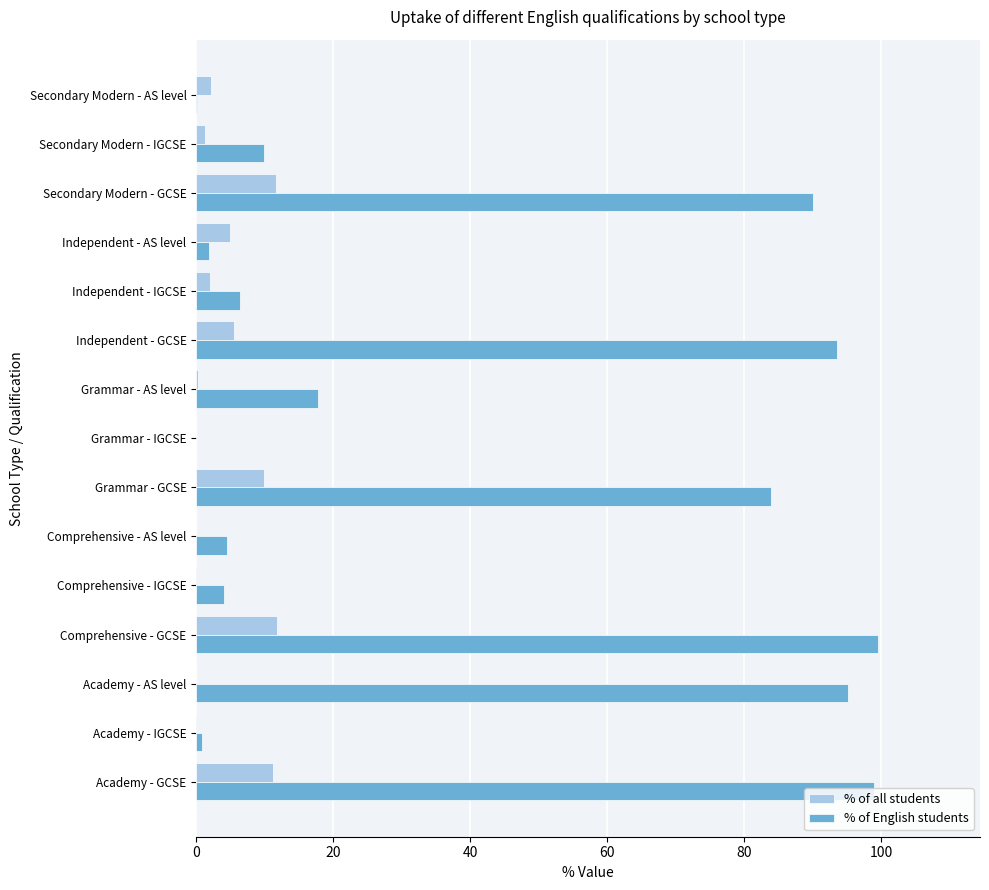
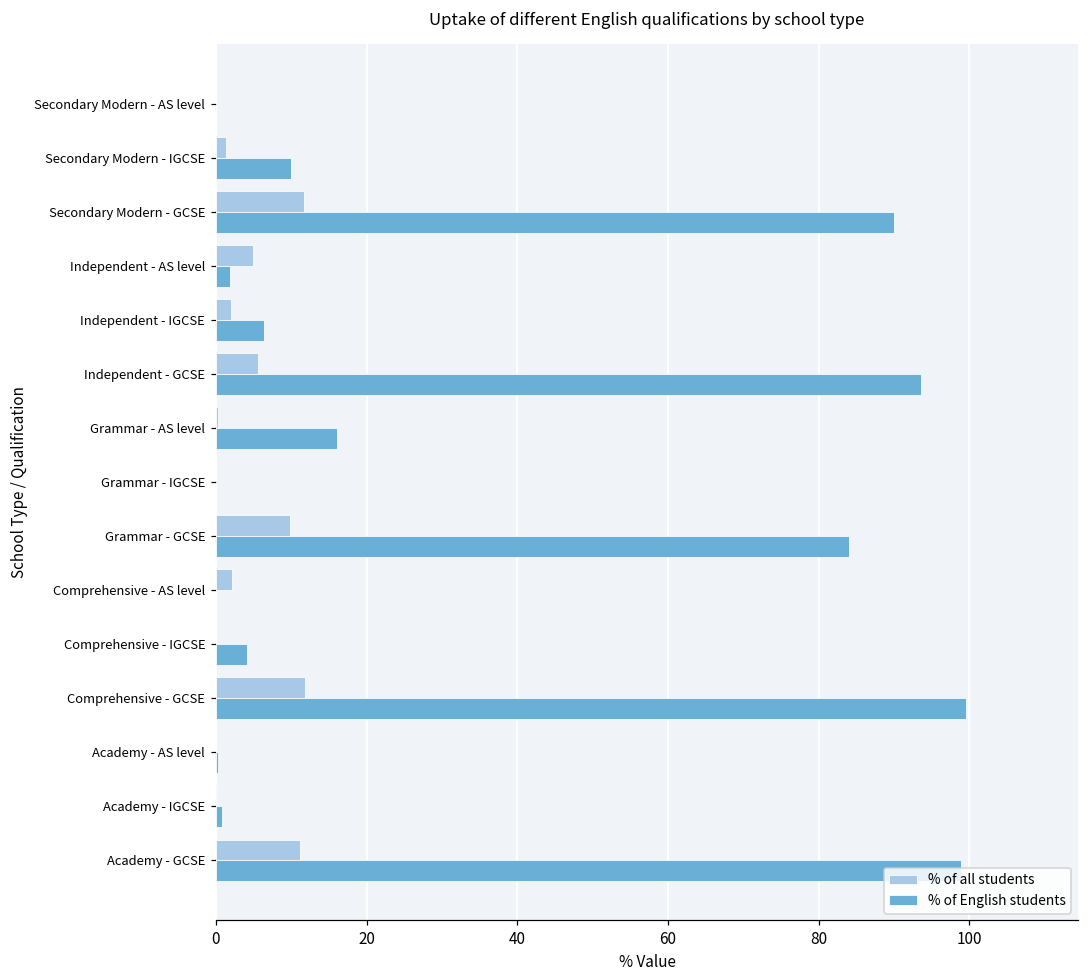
% of all students, Secondary Modern - AS level: 2 -> 0
% of English students, Grammar - AS level: 18 -> 16
% of all students, Comprehensive - AS level: 0 -> 2
% of English students, Comprehensive - AS level: 5 -> 0
% of English students, Academy - AS level: 95 -> 0
